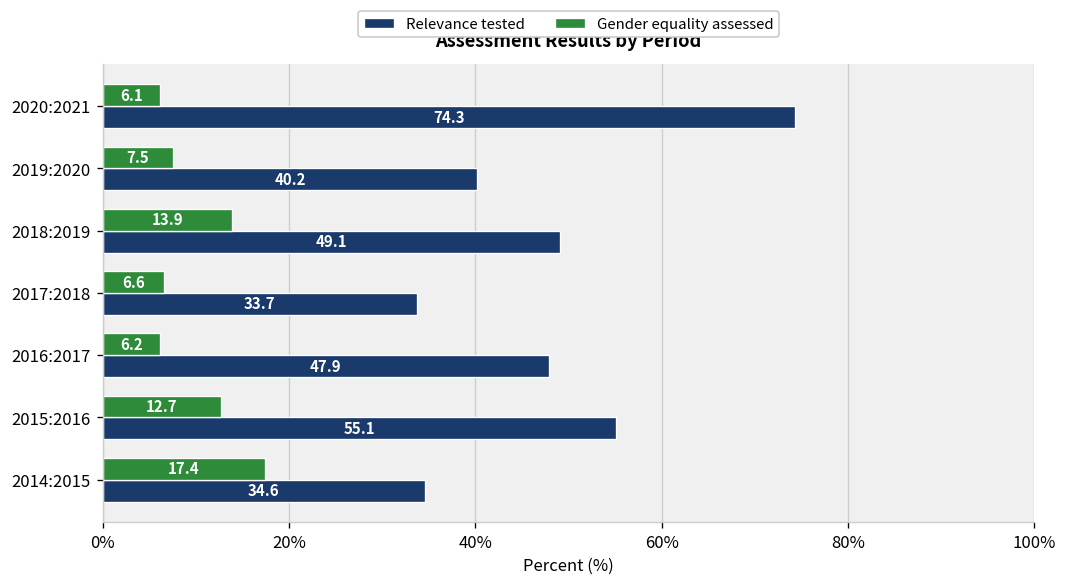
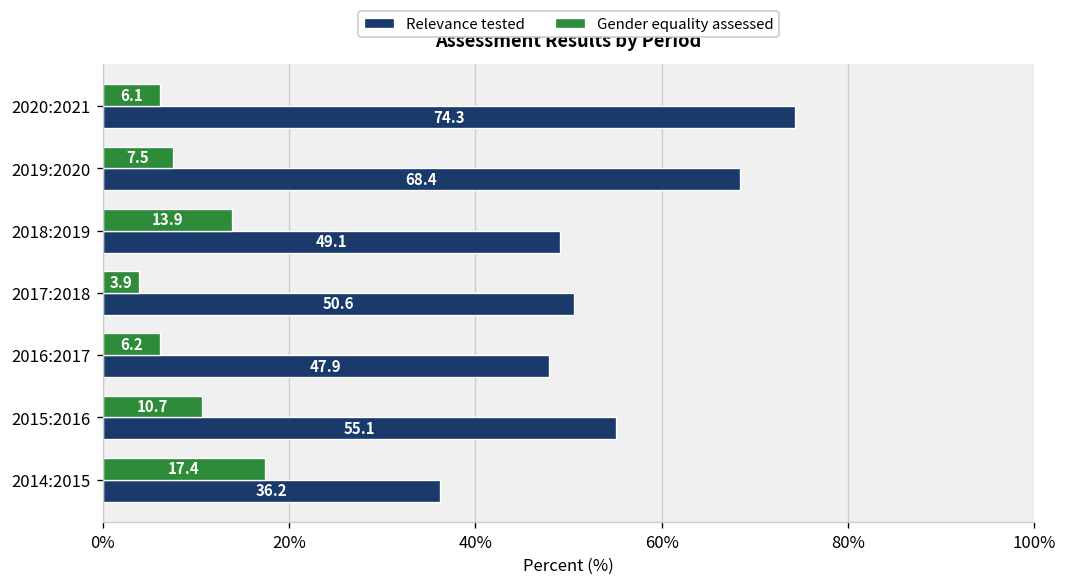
Relevance tested, 2019:2020: 40.2 -> 68.4
Gender equality assessed, 2017:2018: 6.6 -> 3.9
Relevance tested, 2017:2018: 33.7 -> 50.6
Gender equality assessed, 2015:2016: 12.7 -> 10.7
Relevance tested, 2014:2015: 34.6 -> 36.2
